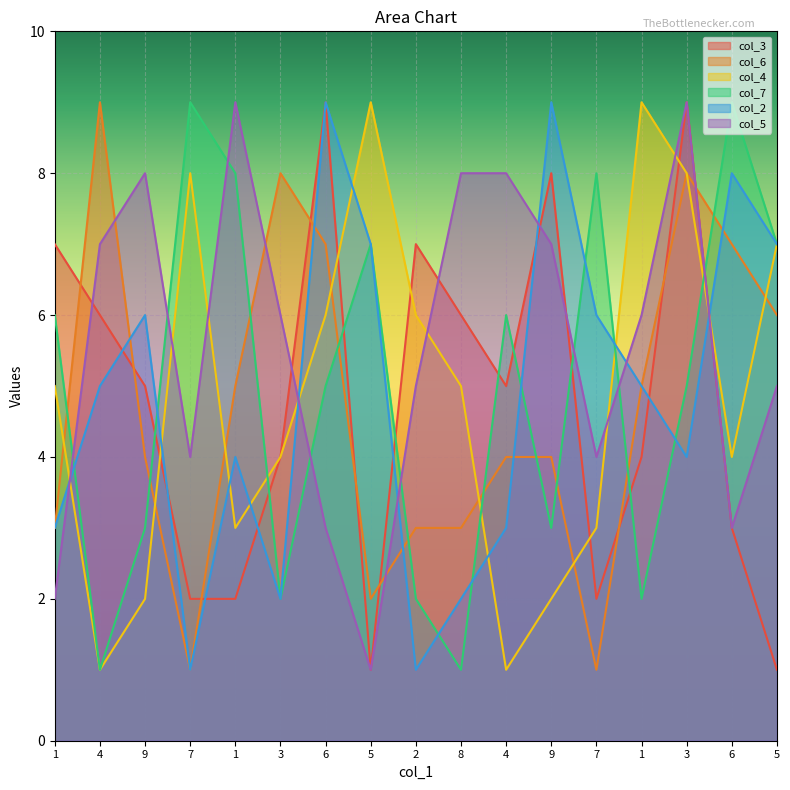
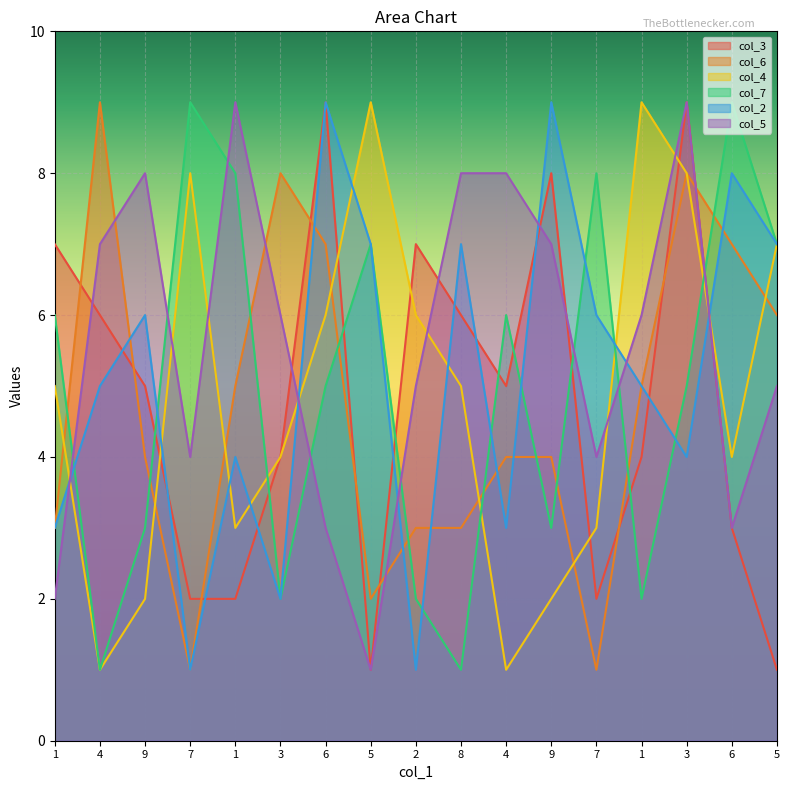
col_2, 8: 2 -> 7
